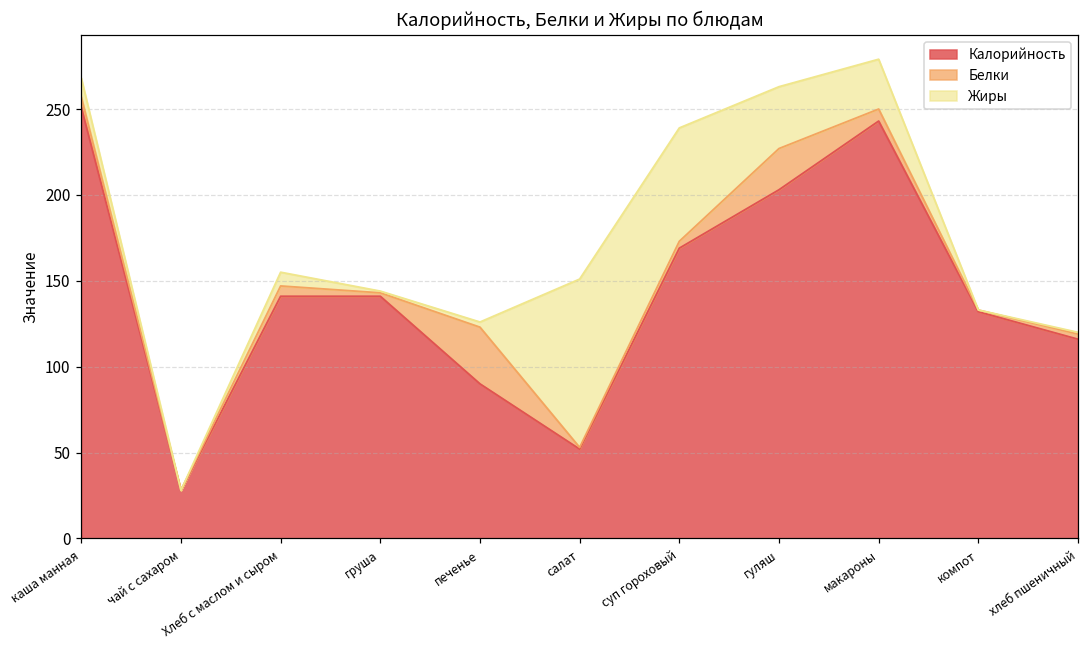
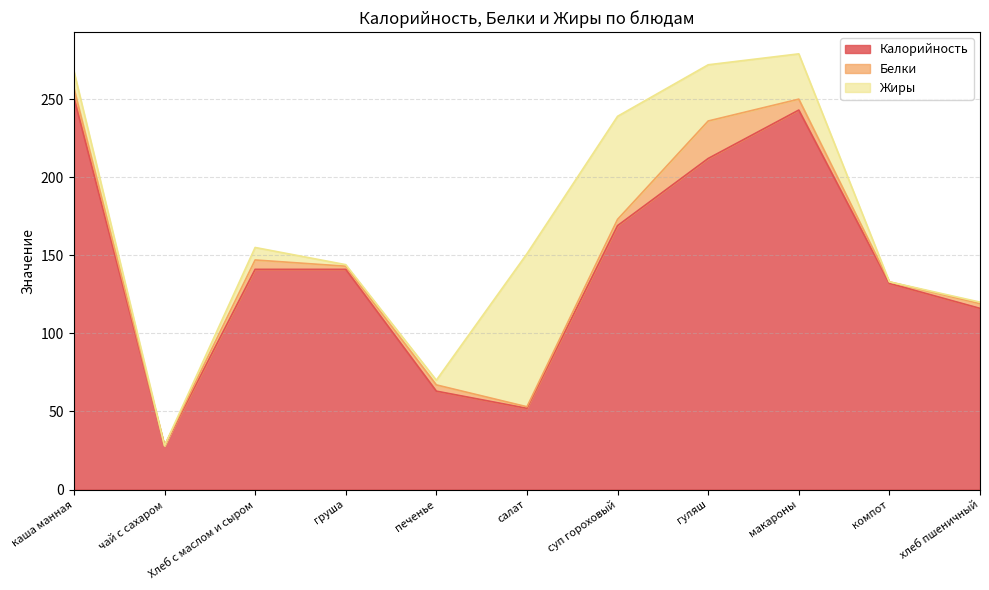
Калорийность, печенье: 90 -> 63
Белки, печенье: 33 -> 4
Калорийность, гуляш: 203 -> 212
